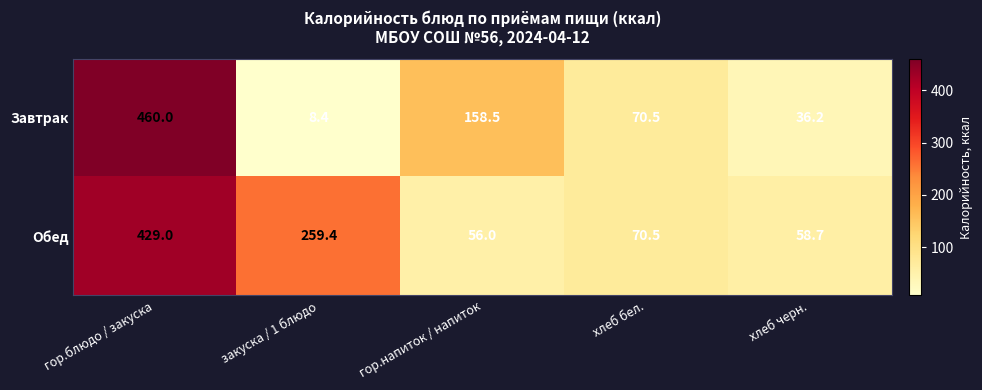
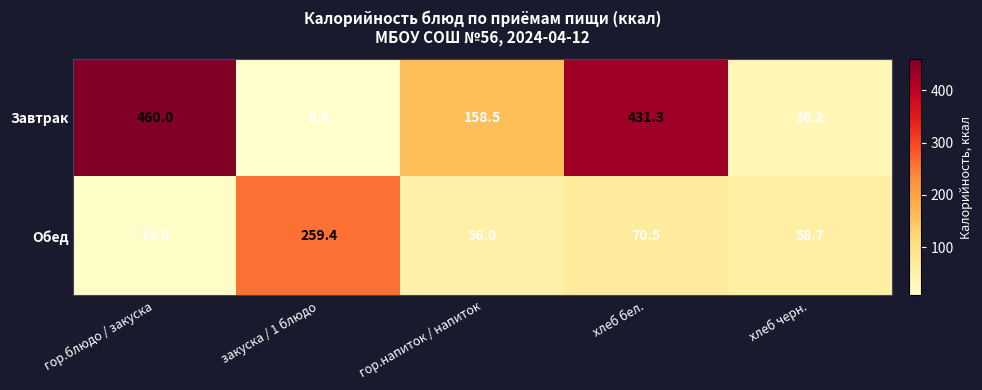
Завтрак, хлеб бел.: 70.5 -> 431.3
Обед, гор.блюдо / закуска: 429.0 -> 14.0
